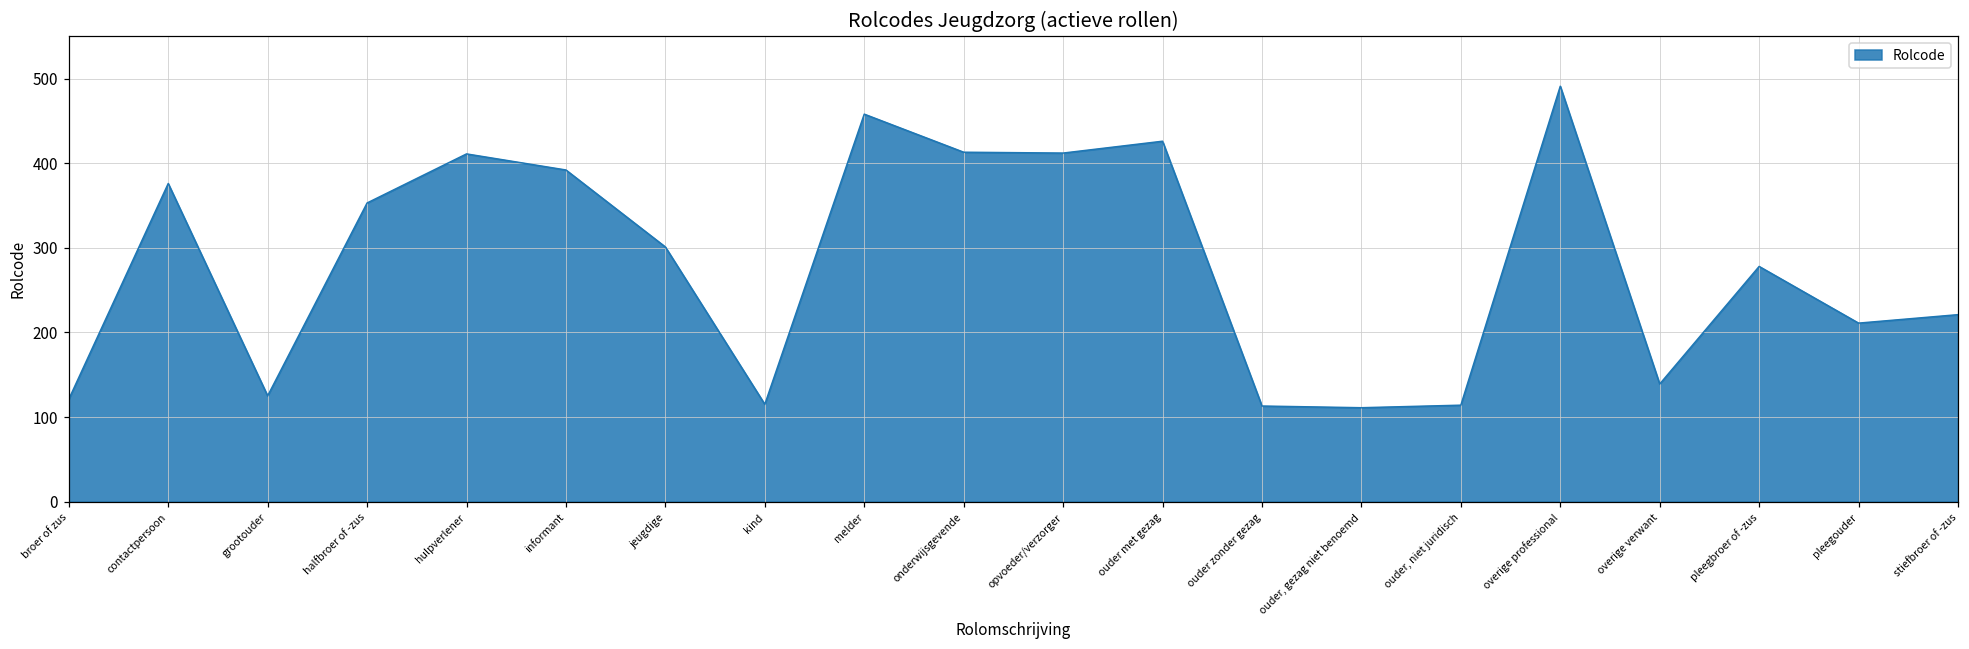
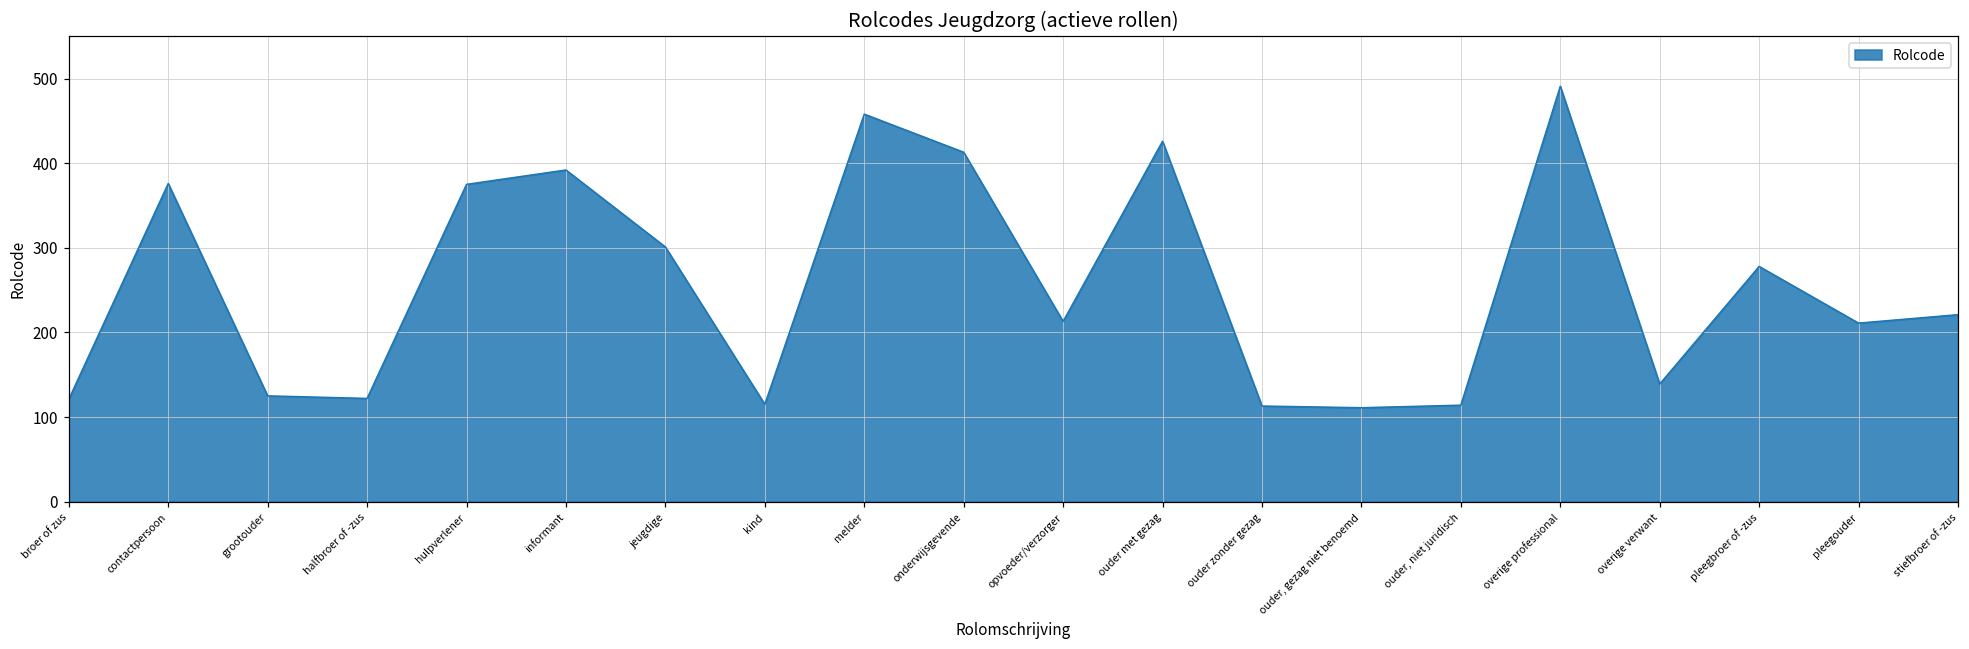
halfbroer of -zus: 350 -> 120
hulpverlener: 410 -> 380
opvoeder/verzorger: 410 -> 210
